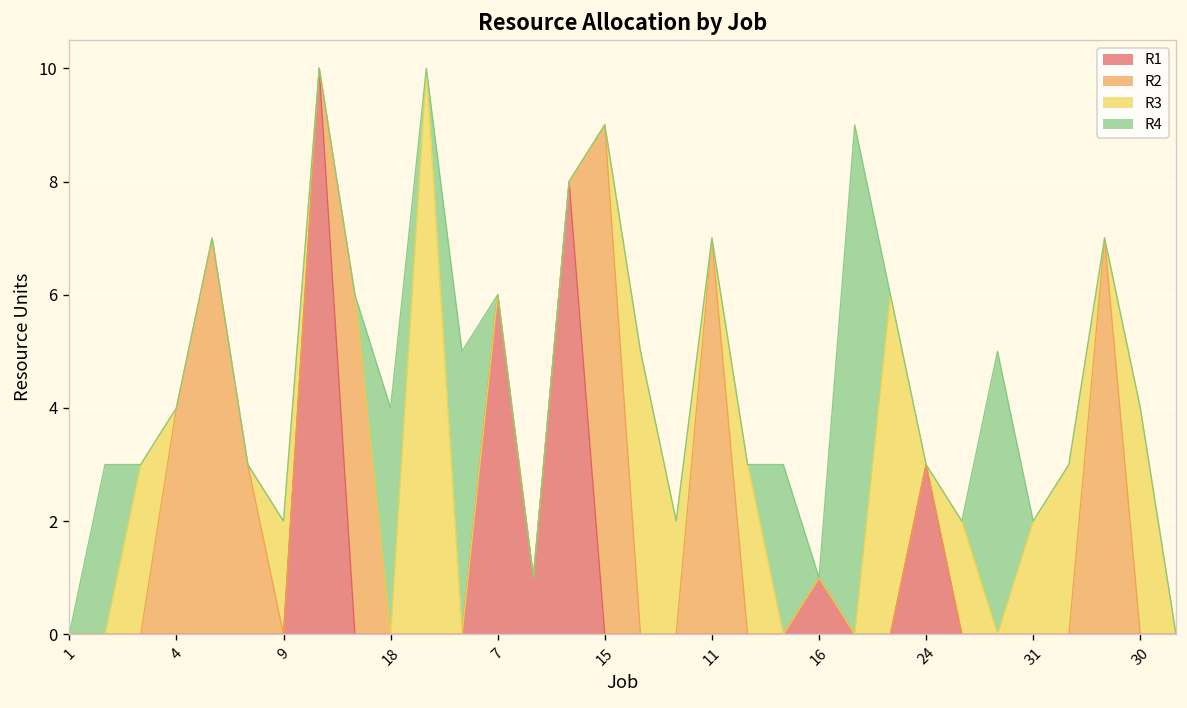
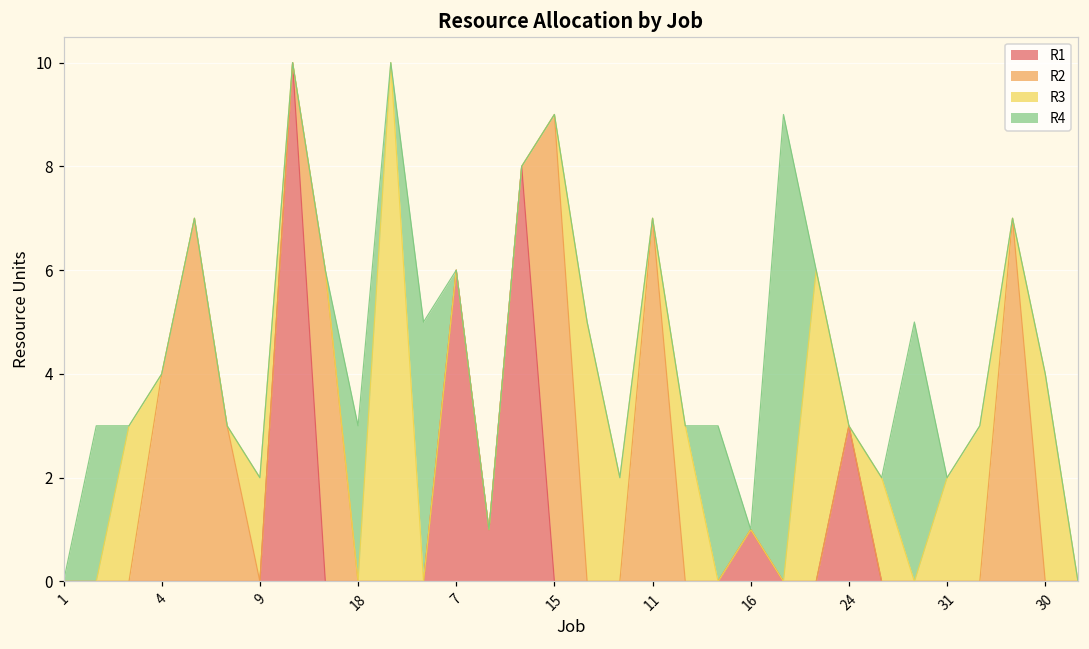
R4, 18: 4 -> 3
